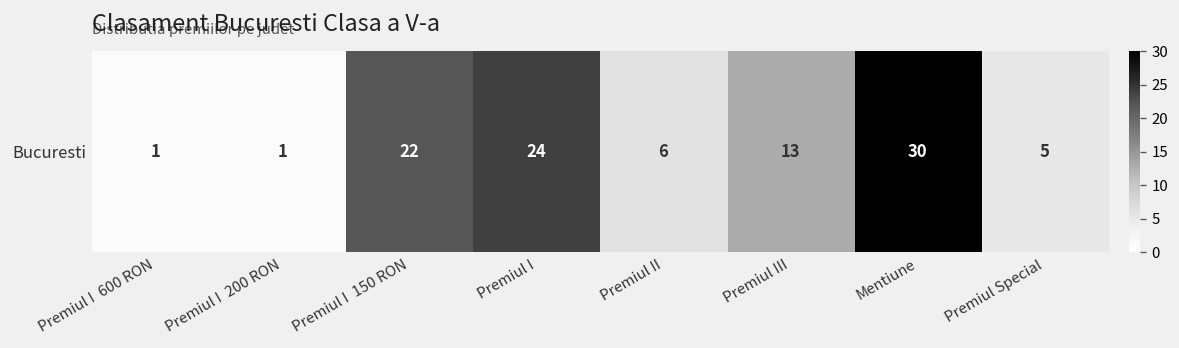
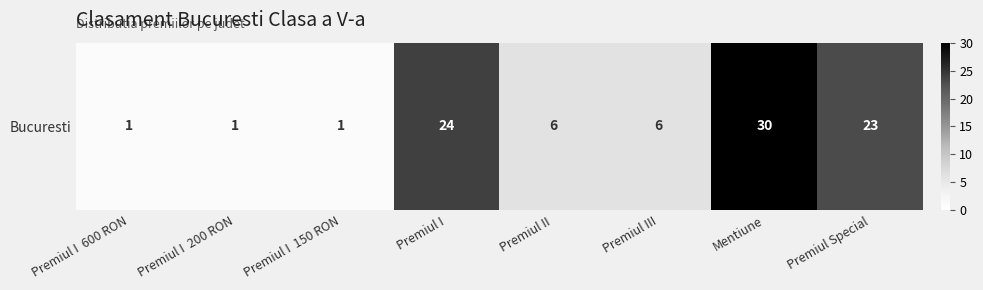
Bucuresti, Premiul I 150 RON: 22 -> 1
Bucuresti, Premiul III: 13 -> 6
Bucuresti, Premiul Special: 5 -> 23
